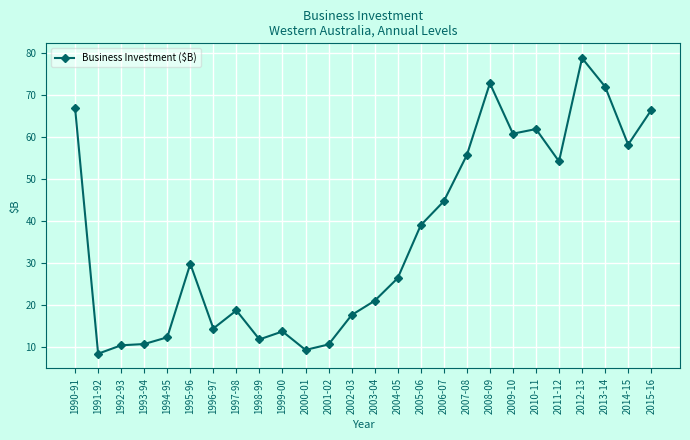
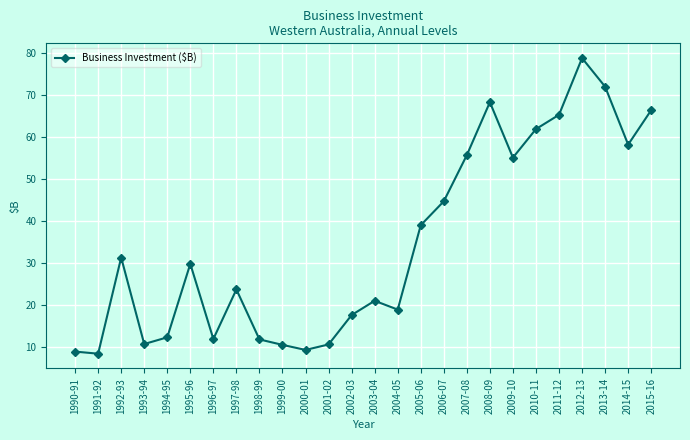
1990-91: 67 -> 9
1992-93: 11 -> 31
1996-97: 15 -> 12
1997-98: 19 -> 24
1999-00: 14 -> 11
2004-05: 27 -> 19
2008-09: 73 -> 68
2009-10: 61 -> 55
2011-12: 54 -> 65
